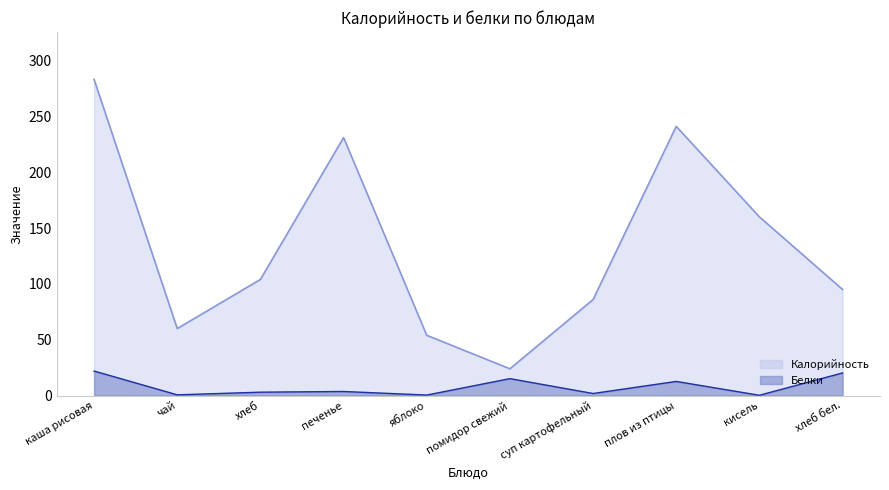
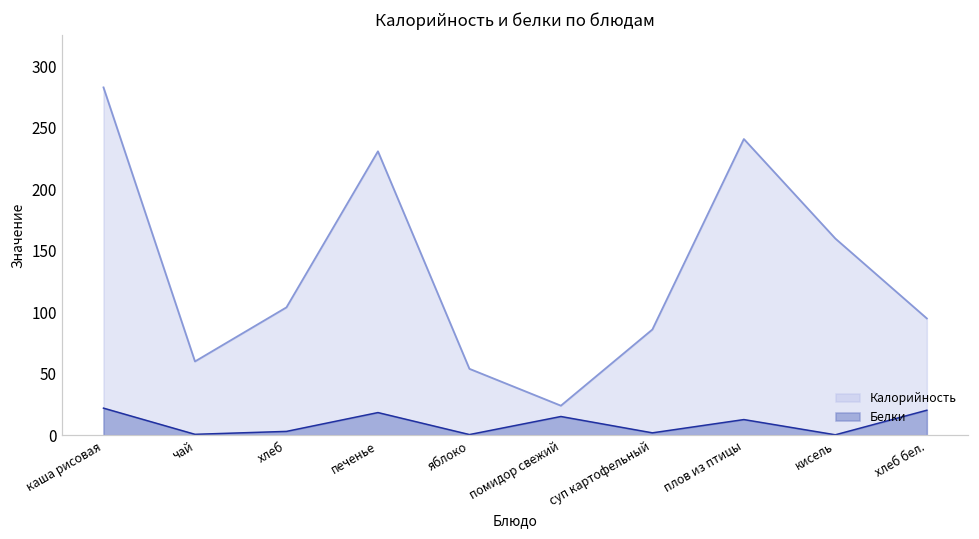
Белки, печенье: 4 -> 18
